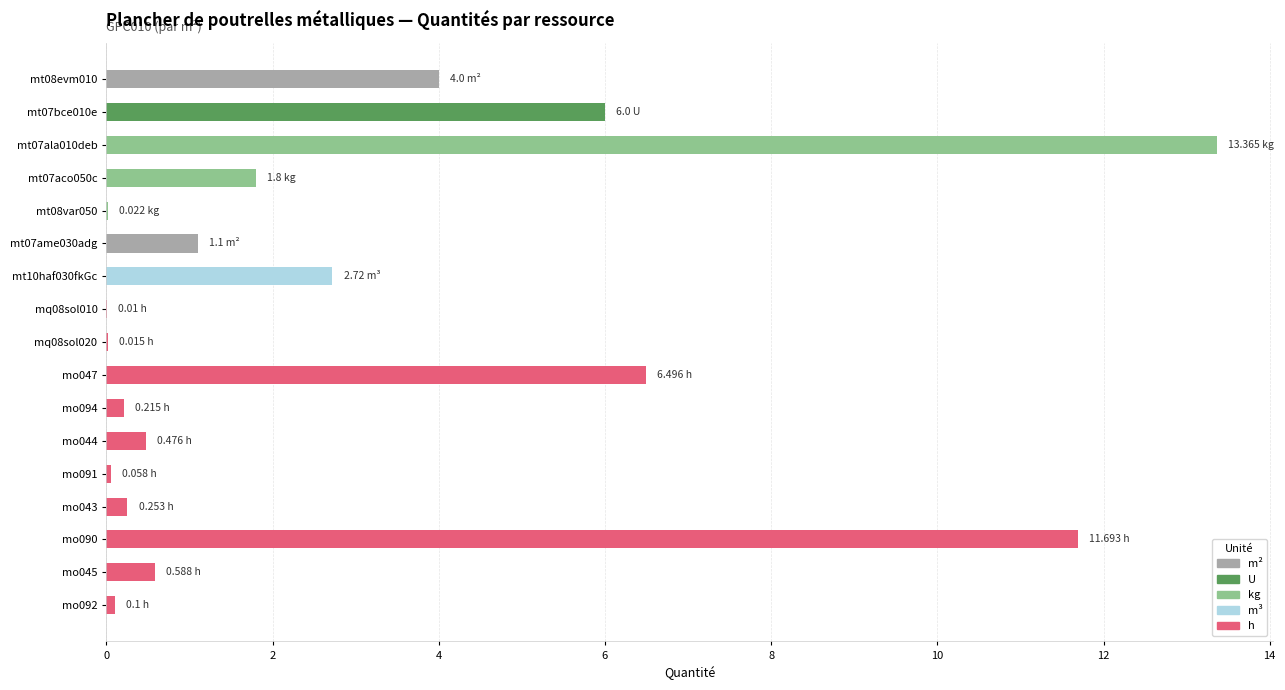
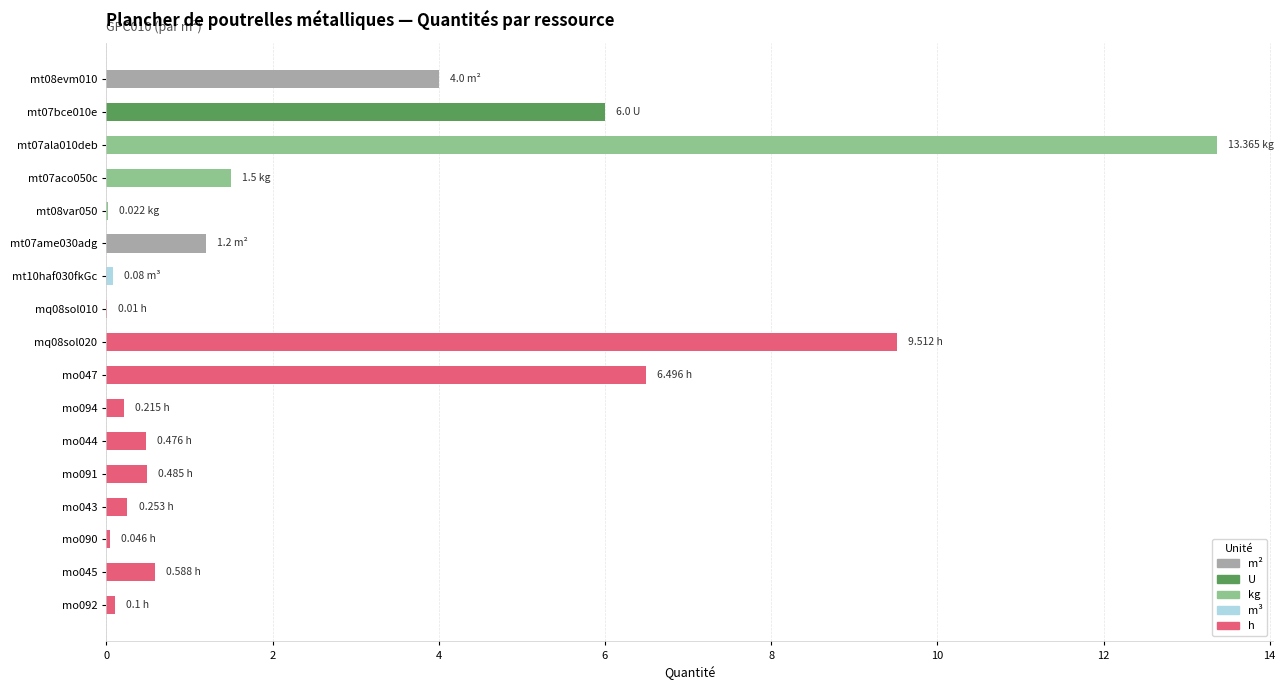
mt07aco050c: 1.8 -> 1.5
mt07ame030adg: 1.1 -> 1.2
mt10haf030fkGc: 2.72 -> 0.08
mq08sol020: 0.015 -> 9.512
mo091: 0.058 -> 0.485
mo090: 11.693 -> 0.046
